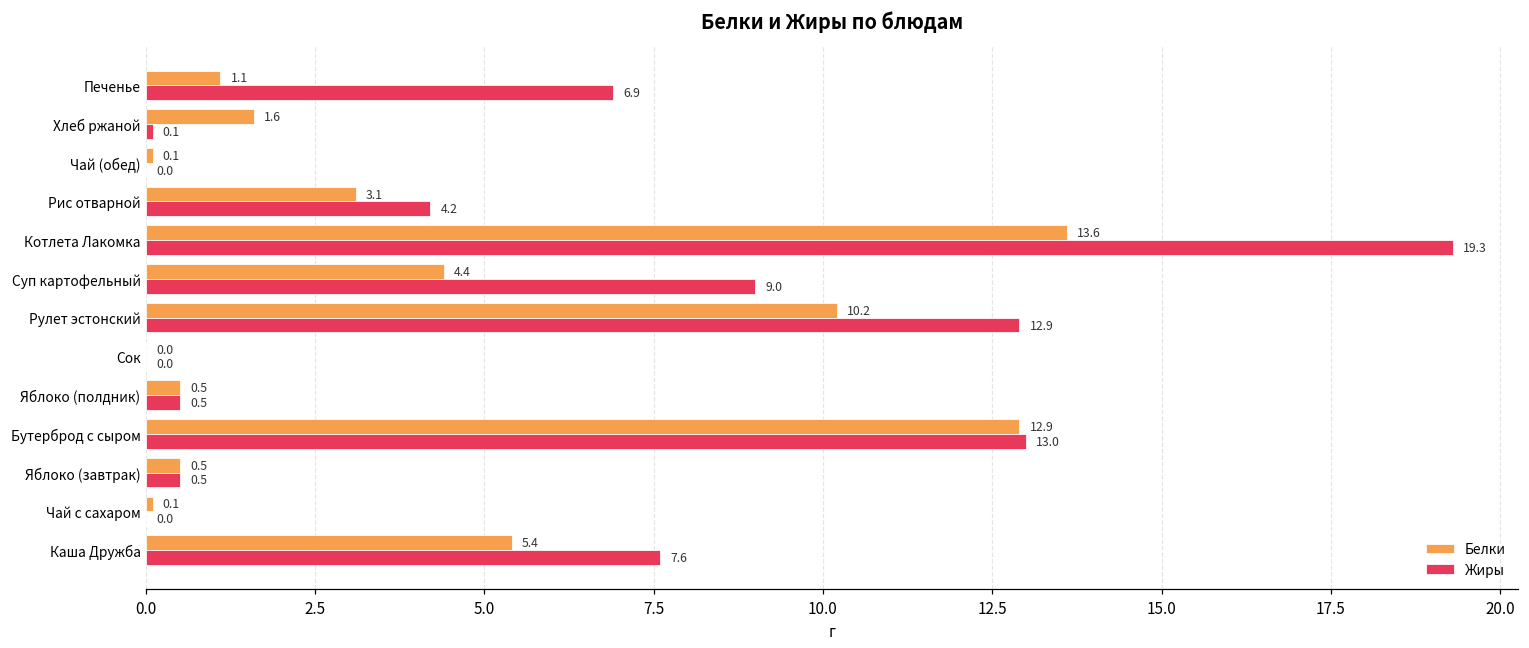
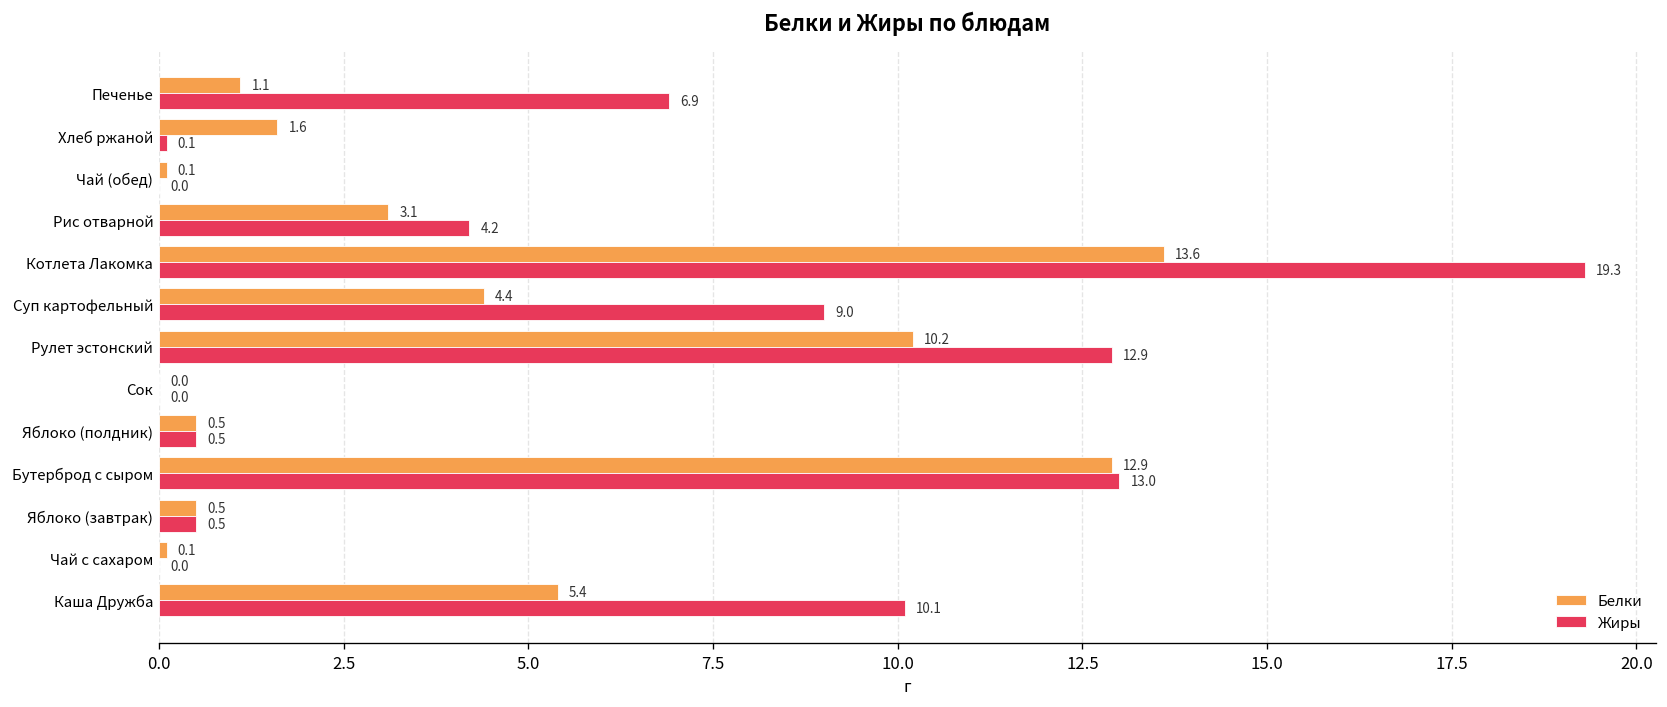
Жиры, Каша Дружба: 7.6 -> 10.1
